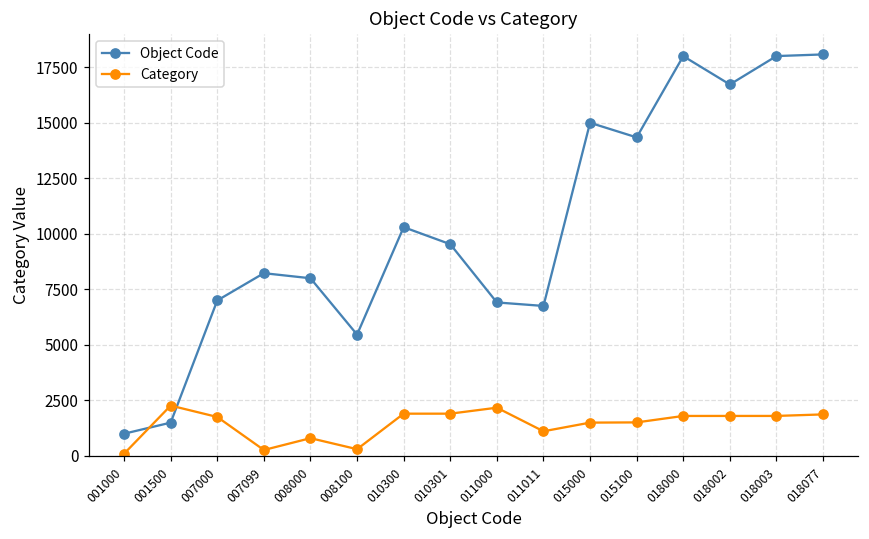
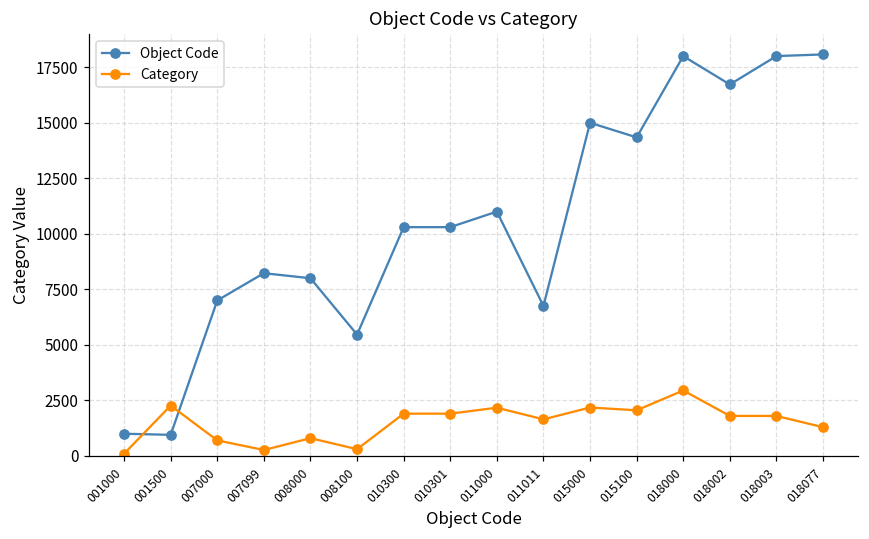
Object Code, 001500: 1500 -> 1000
Category, 007000: 1800 -> 700
Object Code, 010301: 9500 -> 10300
Object Code, 011000: 6900 -> 11000
Category, 011011: 1100 -> 1600
Category, 015000: 1500 -> 2200
Category, 015100: 1500 -> 2100
Category, 018000: 1800 -> 2900
Category, 018077: 1900 -> 1300
